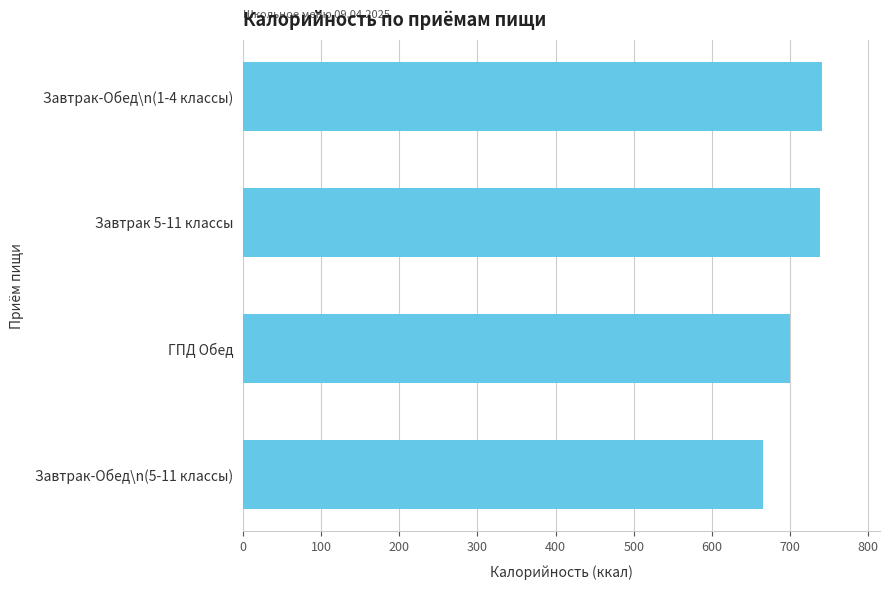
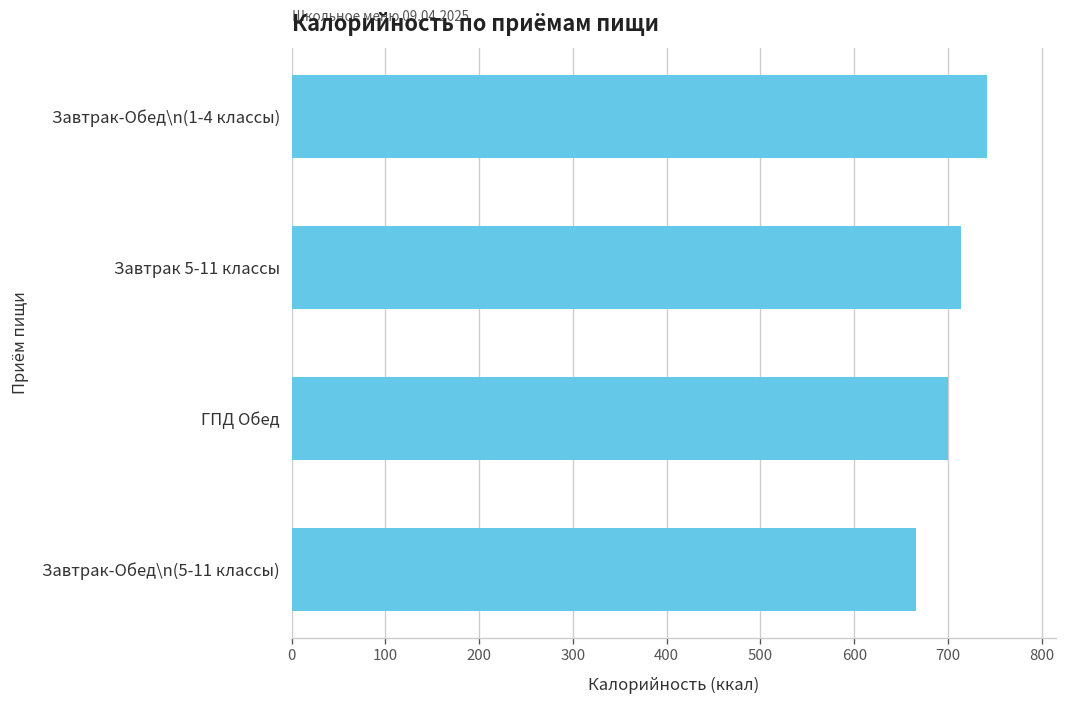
Завтрак 5-11 классы: 740 -> 710
